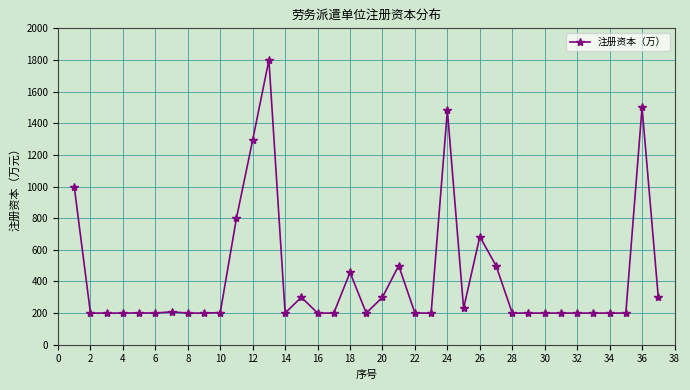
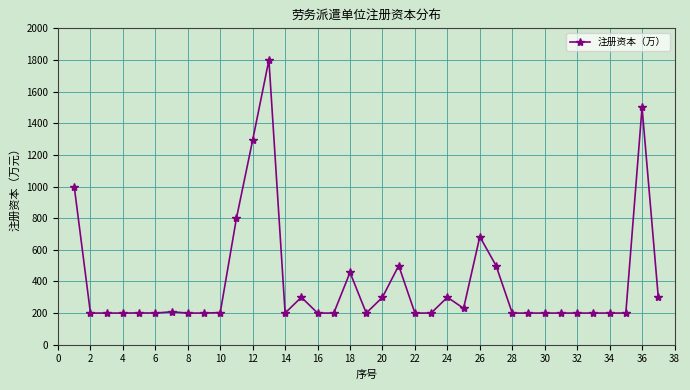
24: 1480 -> 300
